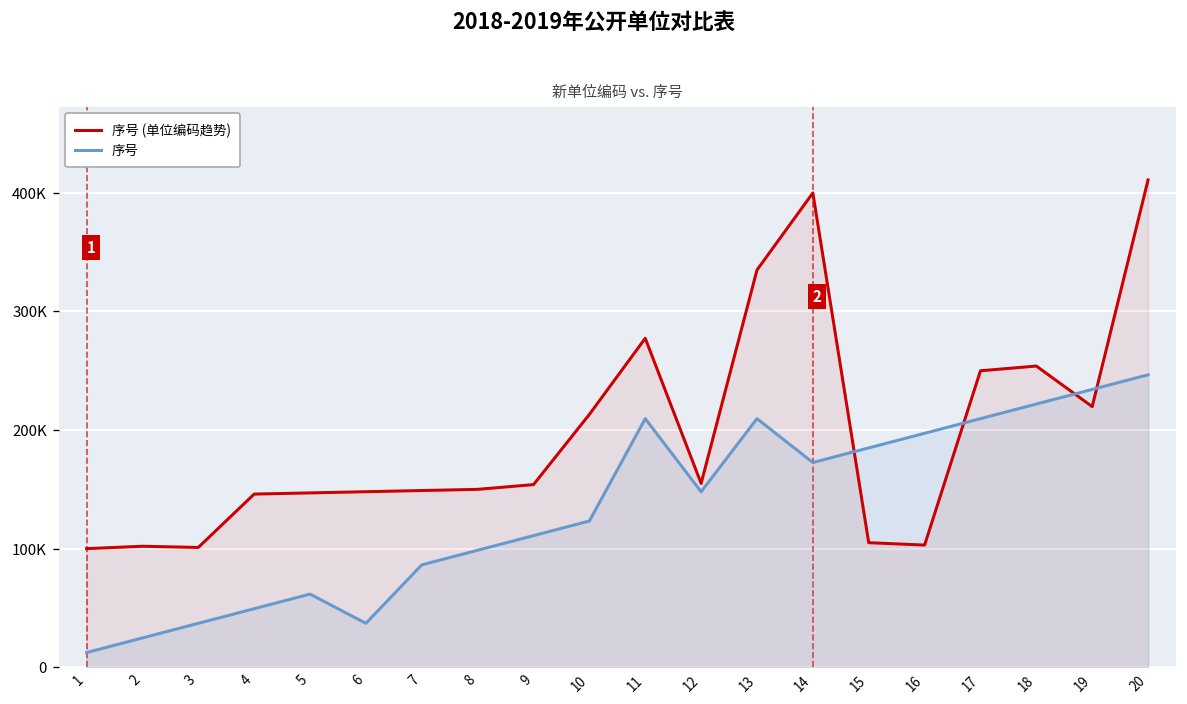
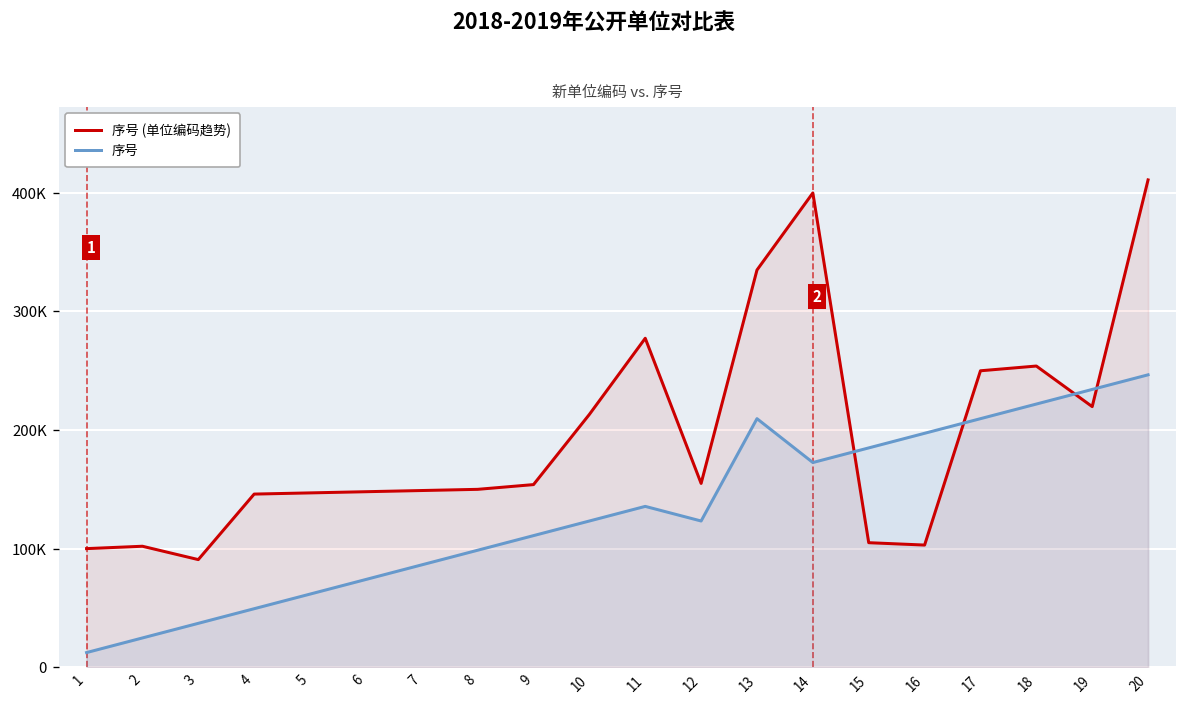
序号 (单位编码趋势), 3: 100000 -> 90000
序号, 6: 40000 -> 70000
序号, 11: 210000 -> 140000
序号, 12: 150000 -> 120000
